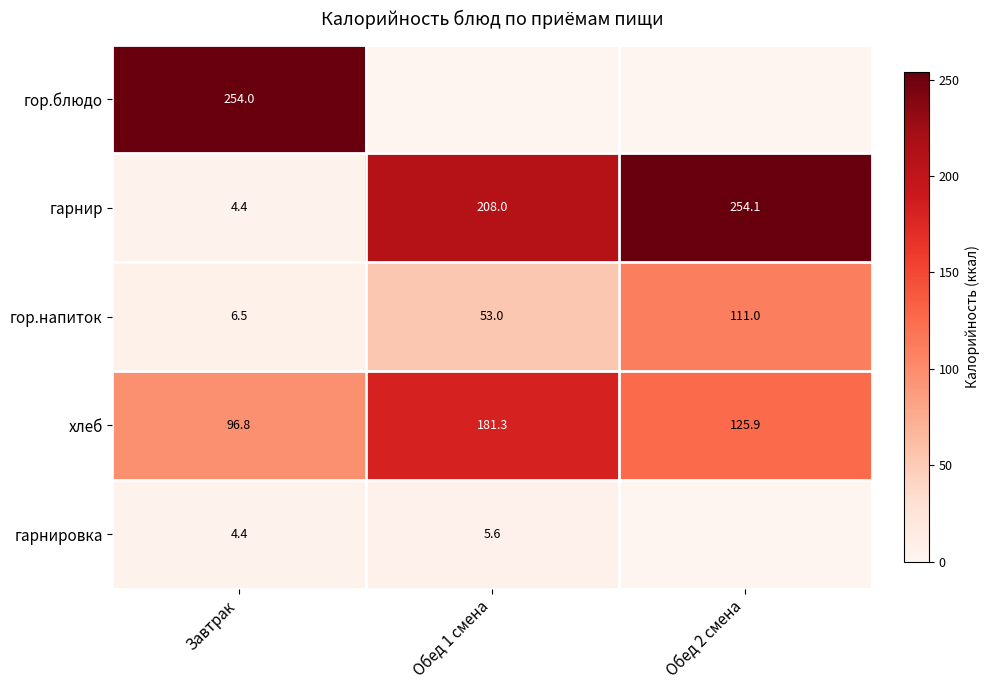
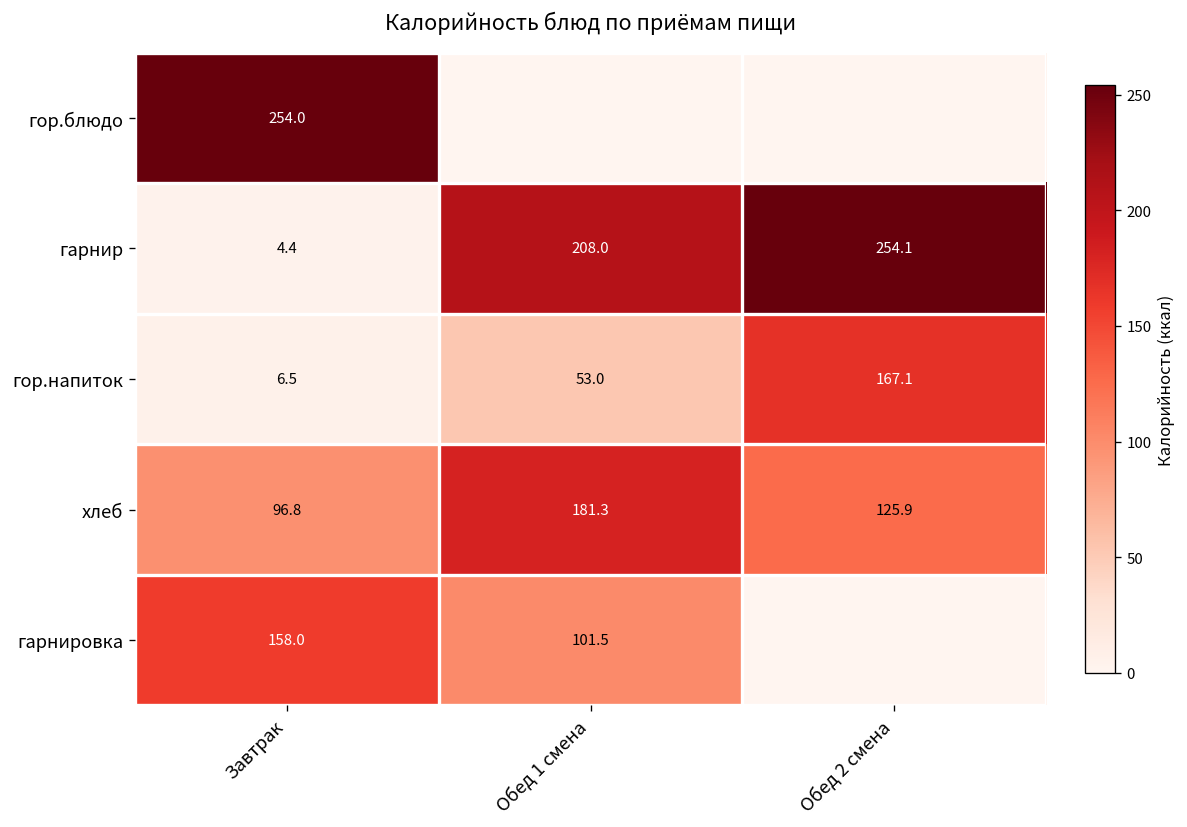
гор.напиток, Обед 2 смена: 111.0 -> 167.1
гарнировка, Завтрак: 4.4 -> 158.0
гарнировка, Обед 1 смена: 5.6 -> 101.5
